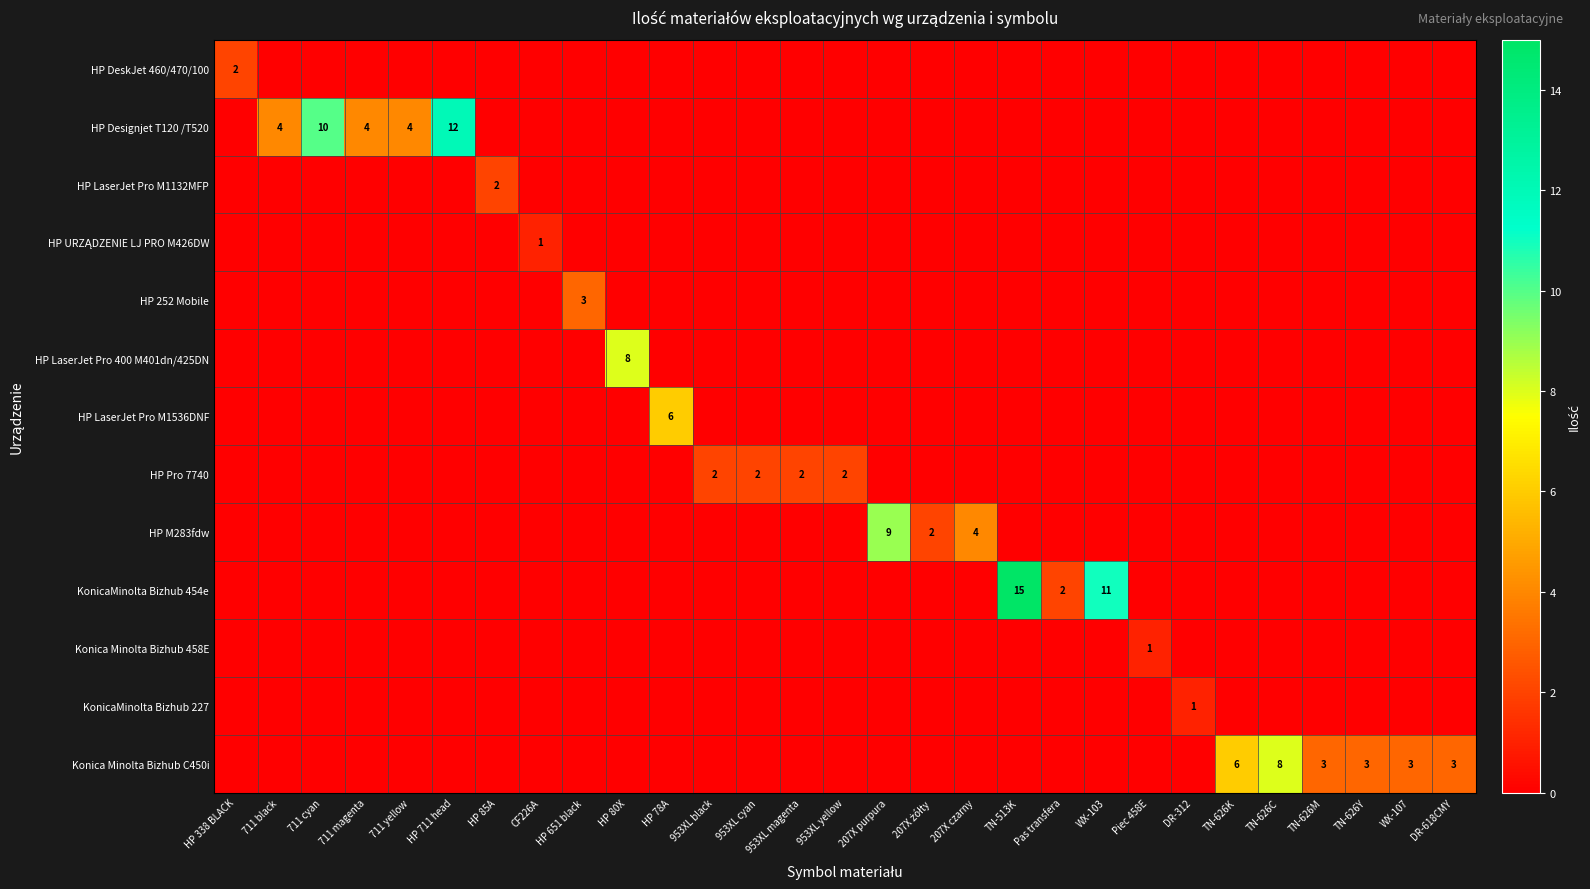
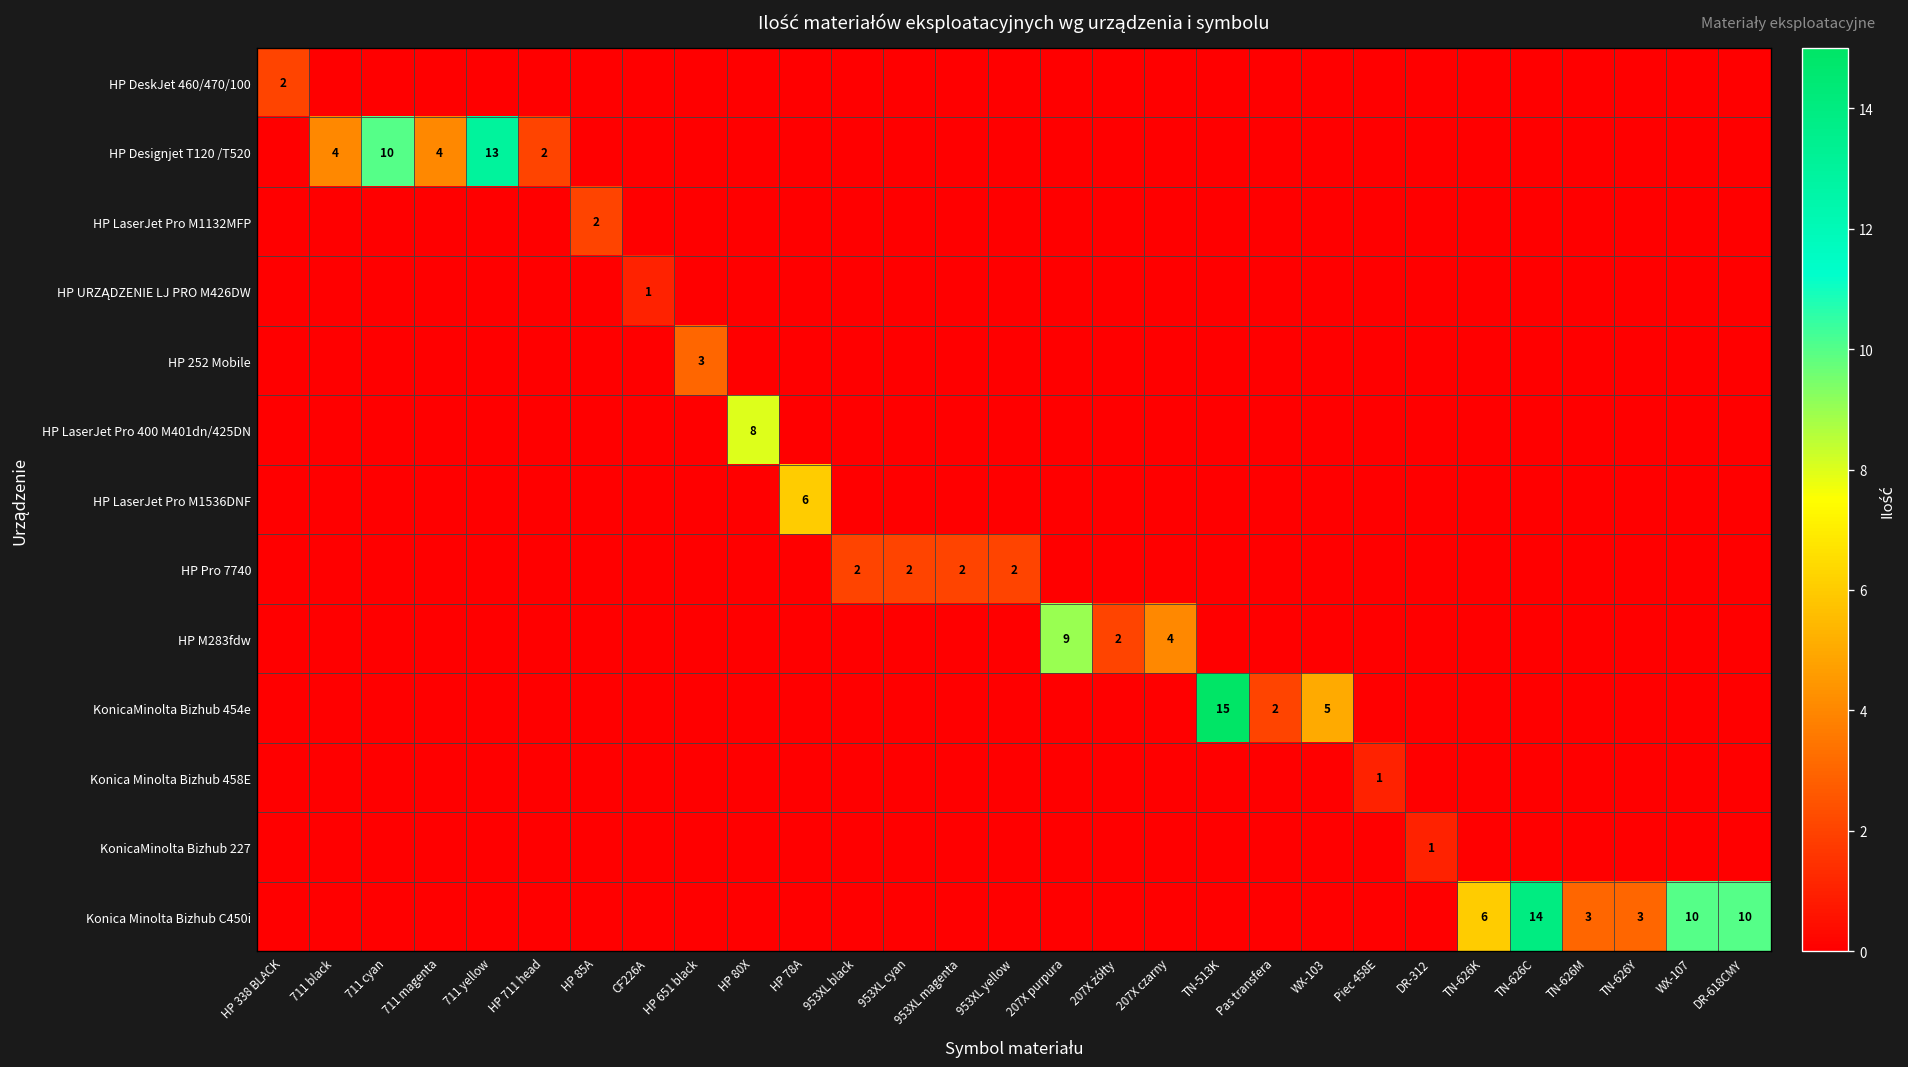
HP Designjet T120 /T520, 711 yellow: 4 -> 13
HP Designjet T120 /T520, HP 711 head: 12 -> 2
KonicaMinolta Bizhub 454e, WX-103: 11 -> 5
Konica Minolta Bizhub C450i, TN-626C: 8 -> 14
Konica Minolta Bizhub C450i, WX-107: 3 -> 10
Konica Minolta Bizhub C450i, DR-618CMY: 3 -> 10
